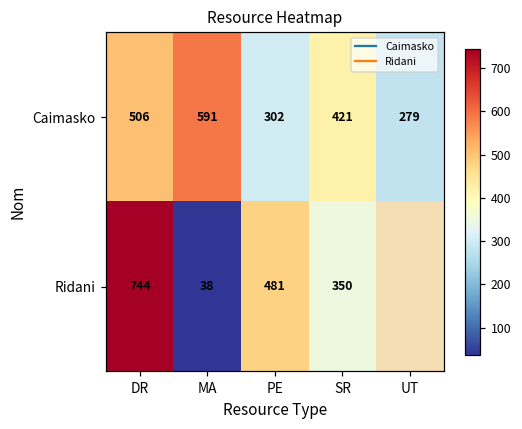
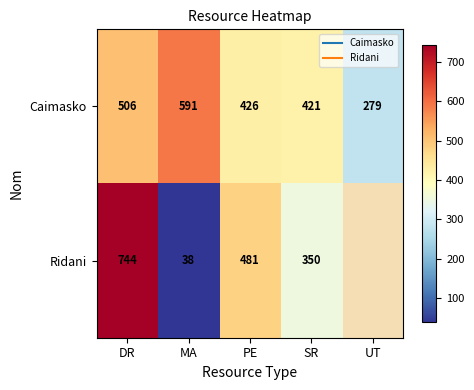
Caimasko, PE: 302 -> 426
